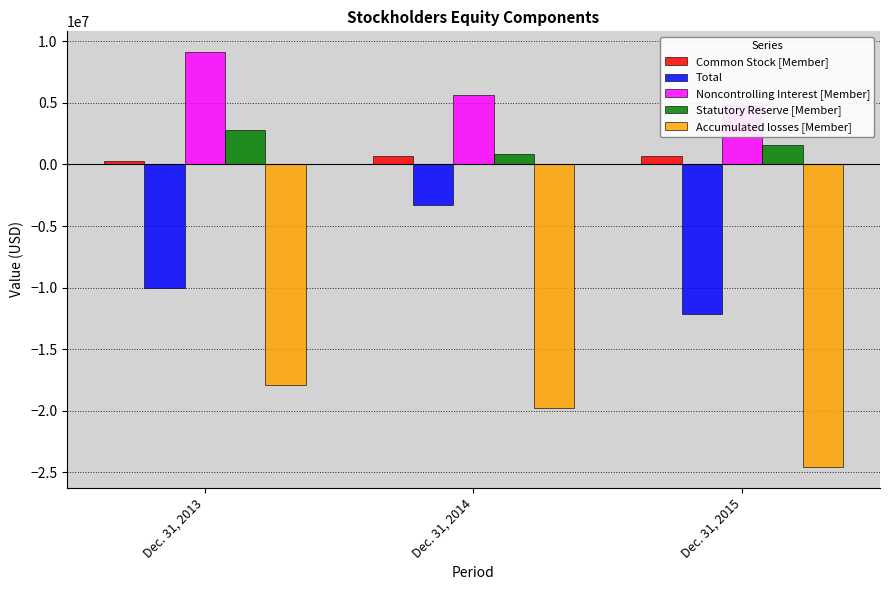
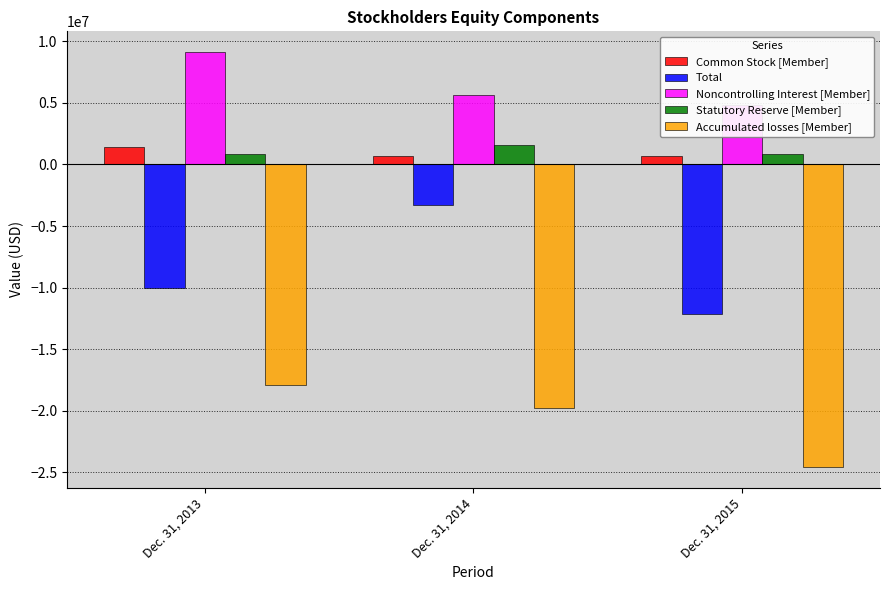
Common Stock [Member], Dec. 31, 2013: 300000 -> 1400000
Statutory Reserve [Member], Dec. 31, 2013: 2800000 -> 800000
Statutory Reserve [Member], Dec. 31, 2014: 800000 -> 1600000
Statutory Reserve [Member], Dec. 31, 2015: 1600000 -> 900000
